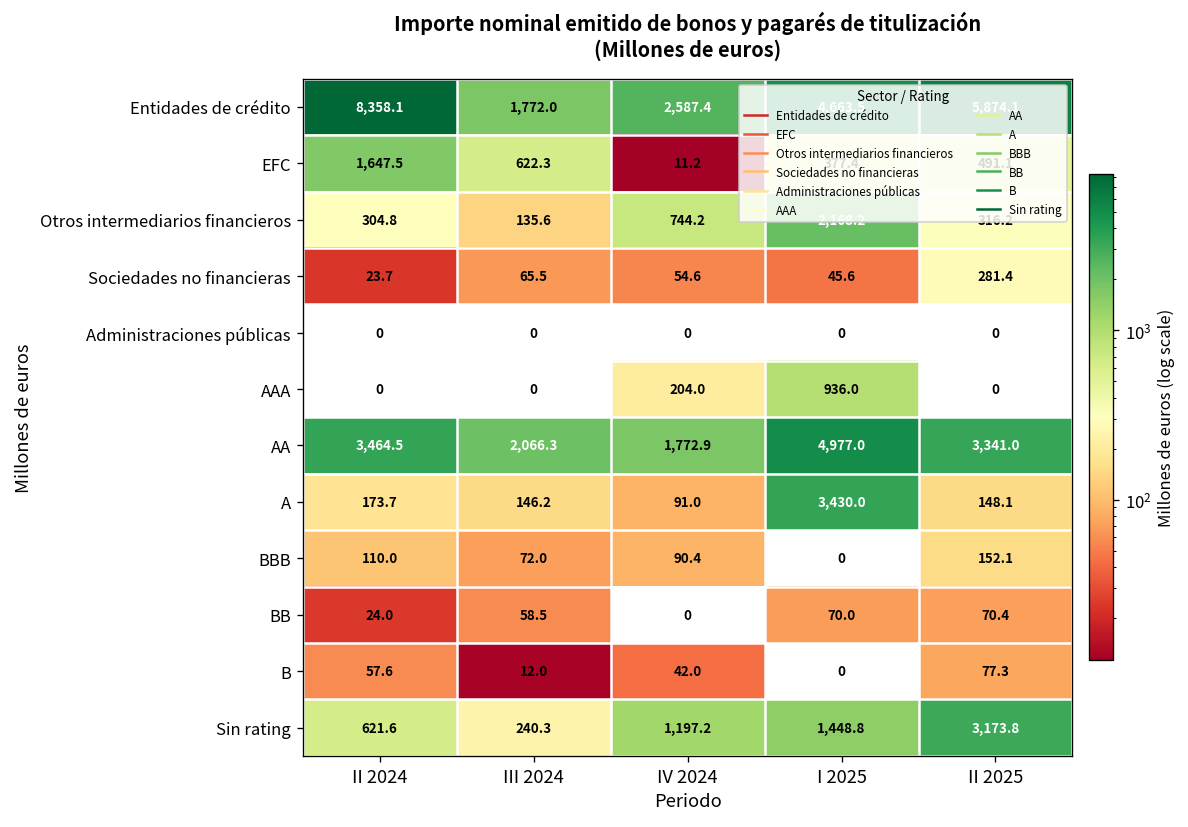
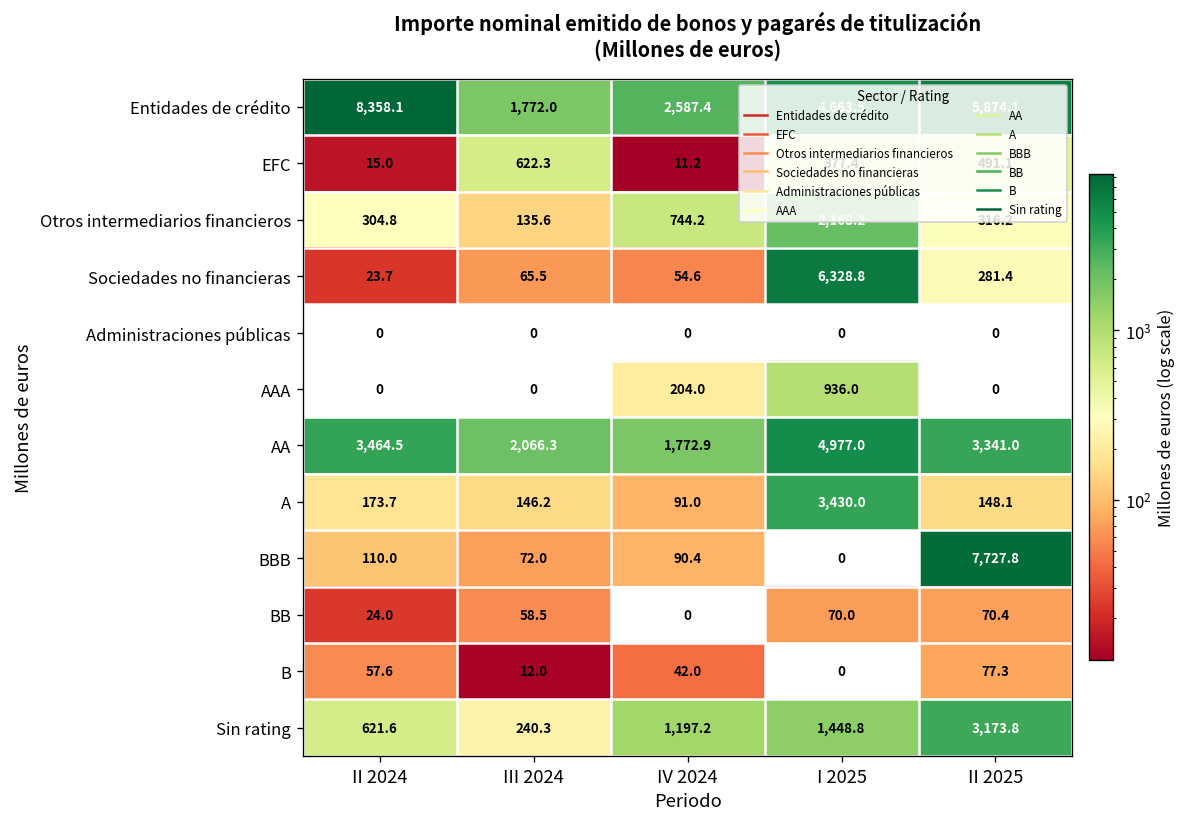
EFC, II 2024: 1,647.5 -> 15.0
Sociedades no financieras, I 2025: 45.6 -> 6,328.8
BBB, II 2025: 152.1 -> 7,727.8
